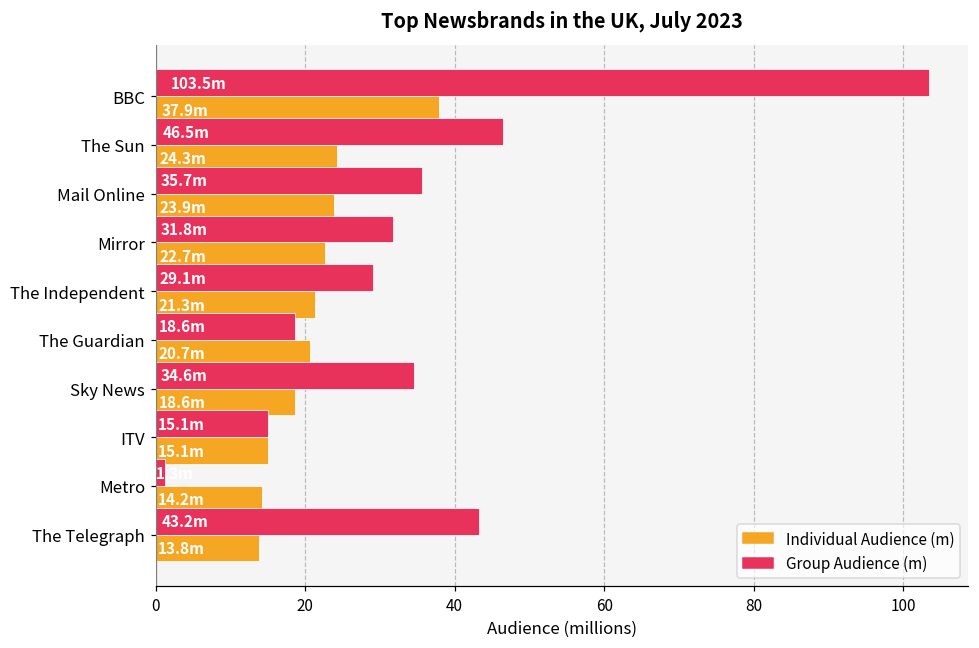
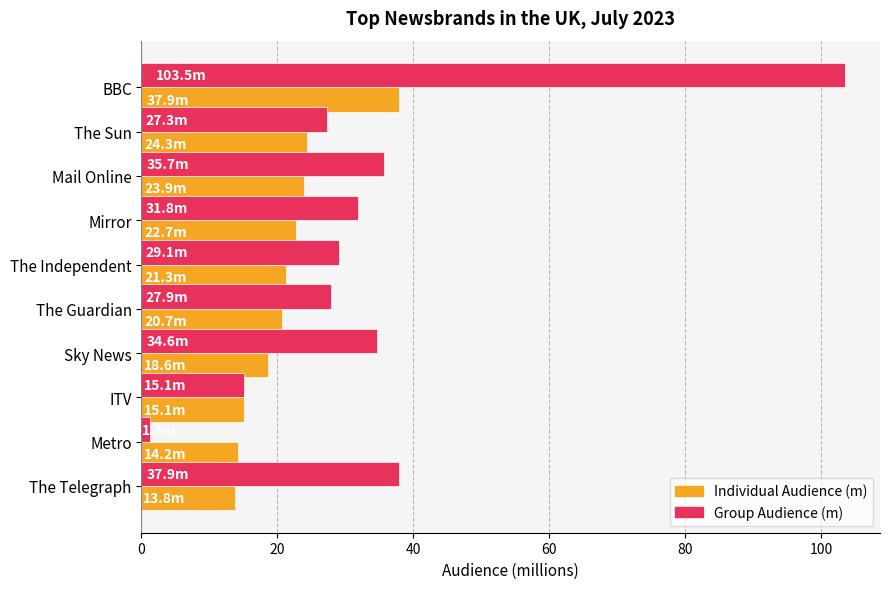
Group Audience (m), The Sun: 46.5m -> 27.3m
Group Audience (m), The Guardian: 18.6m -> 27.9m
Group Audience (m), The Telegraph: 43.2m -> 37.9m
